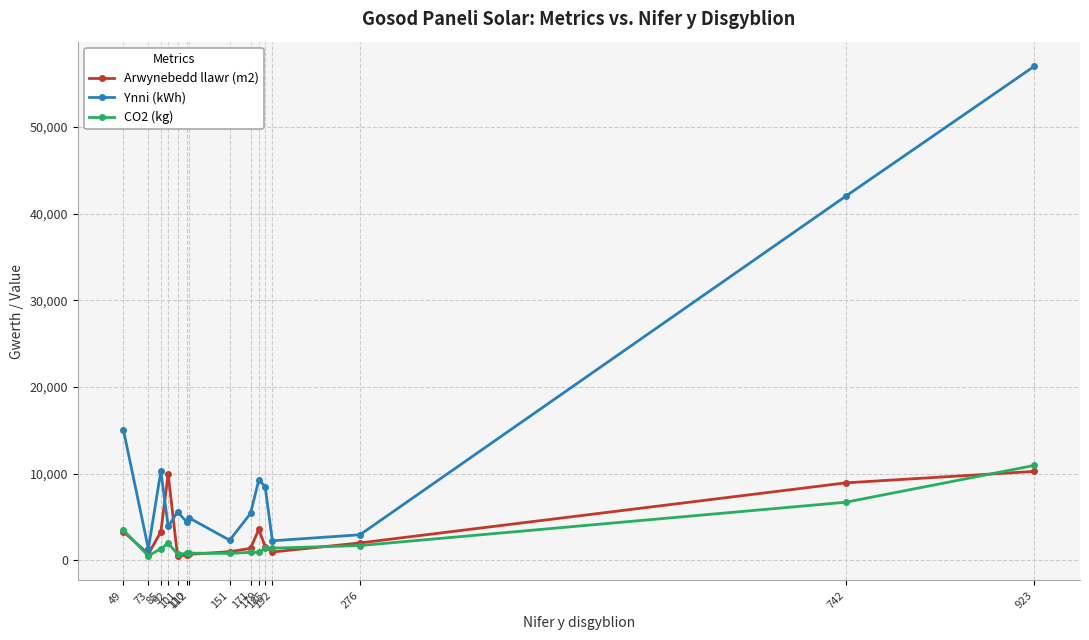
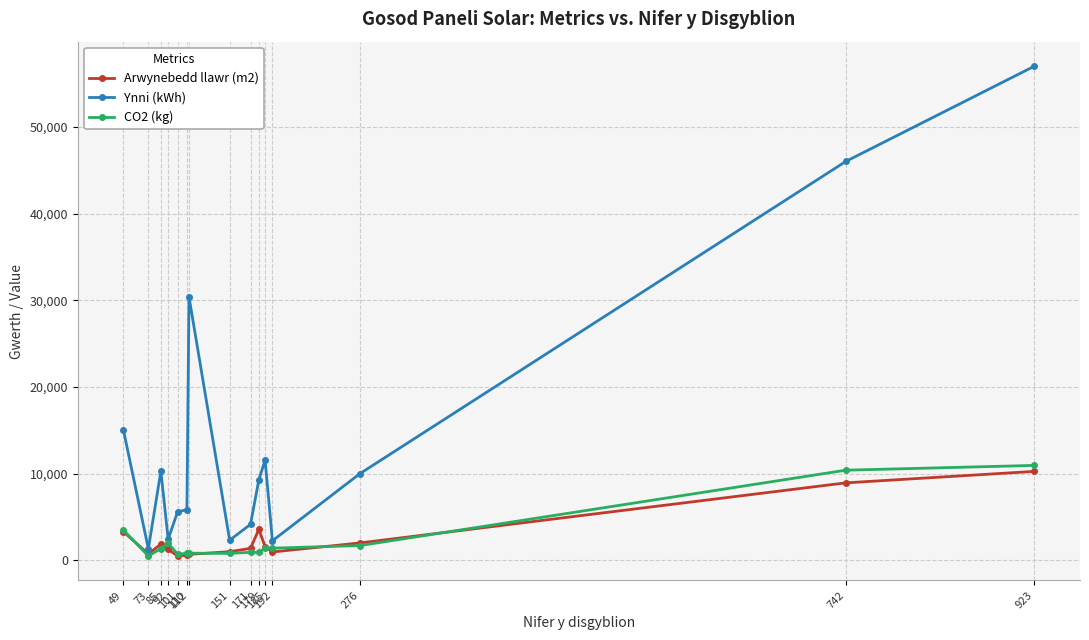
Arwynebedd llawr (m2), 85: 3,000 -> 2,000
Arwynebedd llawr (m2), 92: 10,000 -> 1,000
Ynni (kWh), 92: 4,000 -> 2,000
Ynni (kWh), 110: 4,000 -> 6,000
Ynni (kWh), 112: 5,000 -> 30,000
Ynni (kWh), 171: 5,000 -> 4,000
Ynni (kWh), 185: 9,000 -> 12,000
Ynni (kWh), 276: 3,000 -> 10,000
Ynni (kWh), 742: 42,000 -> 46,000
CO2 (kg), 742: 7,000 -> 10,000
